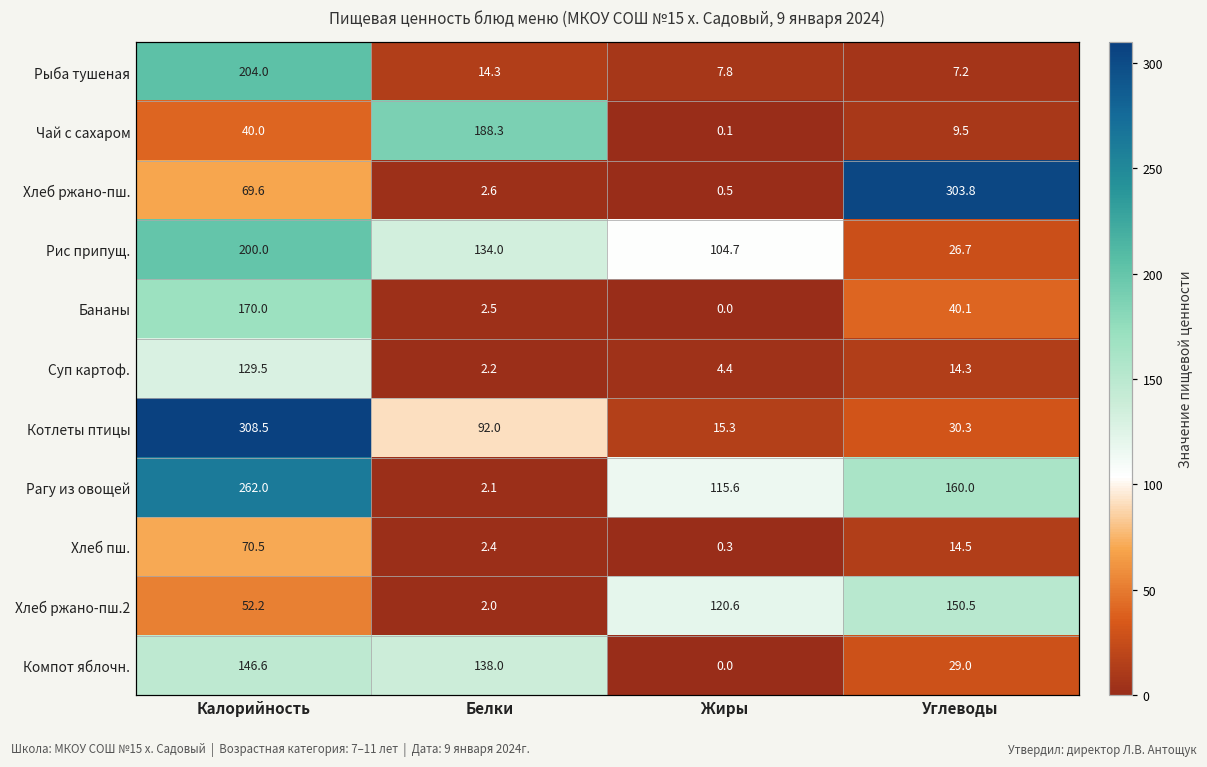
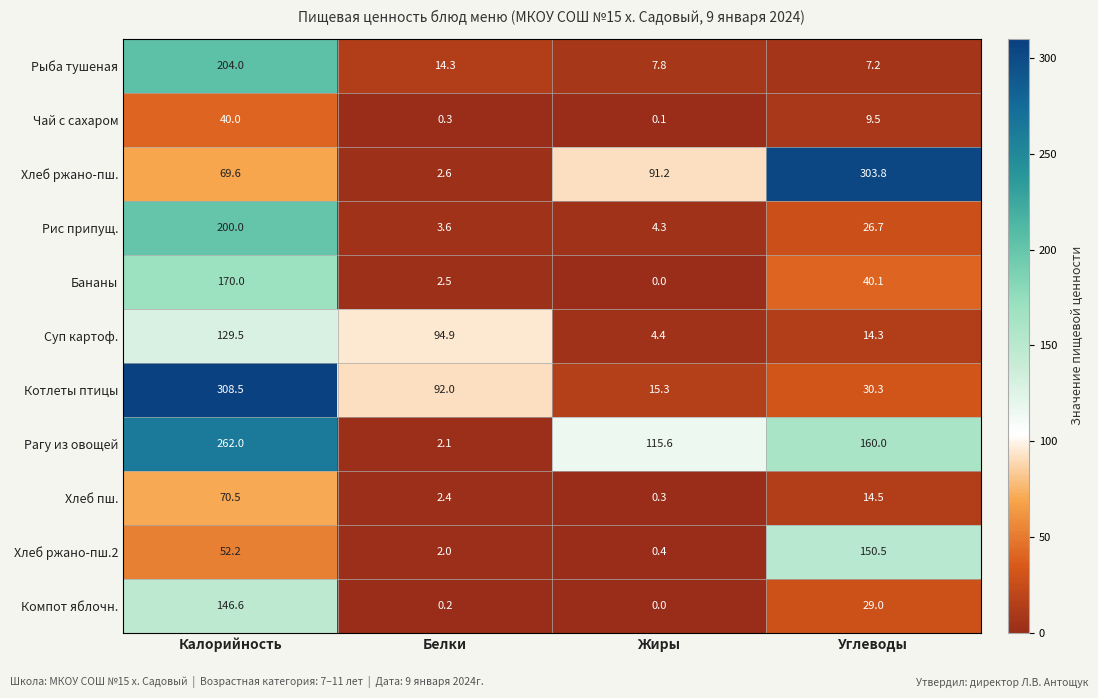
Чай с сахаром, Белки: 188.3 -> 0.3
Хлеб ржано-пш., Жиры: 0.5 -> 91.2
Рис припущ., Белки: 134.0 -> 3.6
Рис припущ., Жиры: 104.7 -> 4.3
Суп картоф., Белки: 2.2 -> 94.9
Хлеб ржано-пш.2, Жиры: 120.6 -> 0.4
Компот яблочн., Белки: 138.0 -> 0.2
